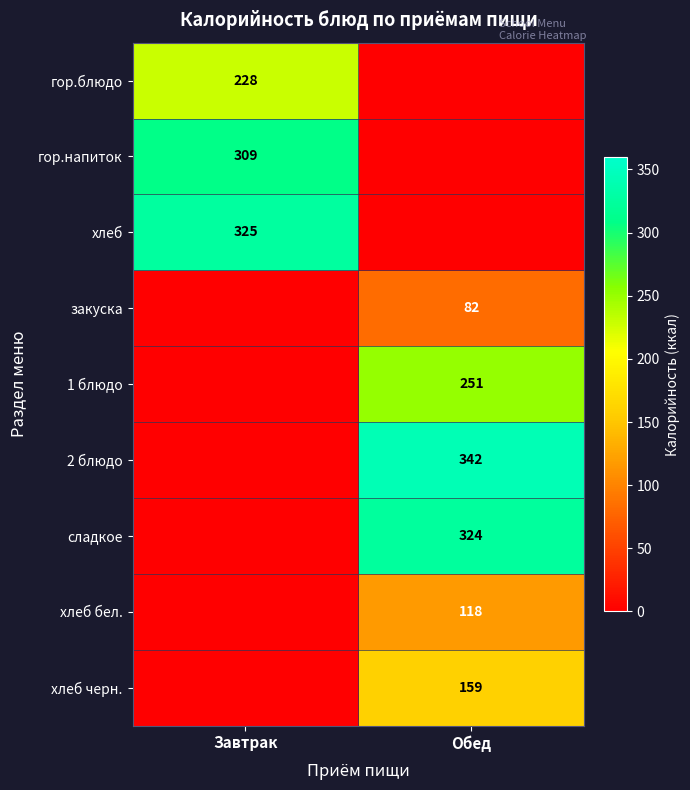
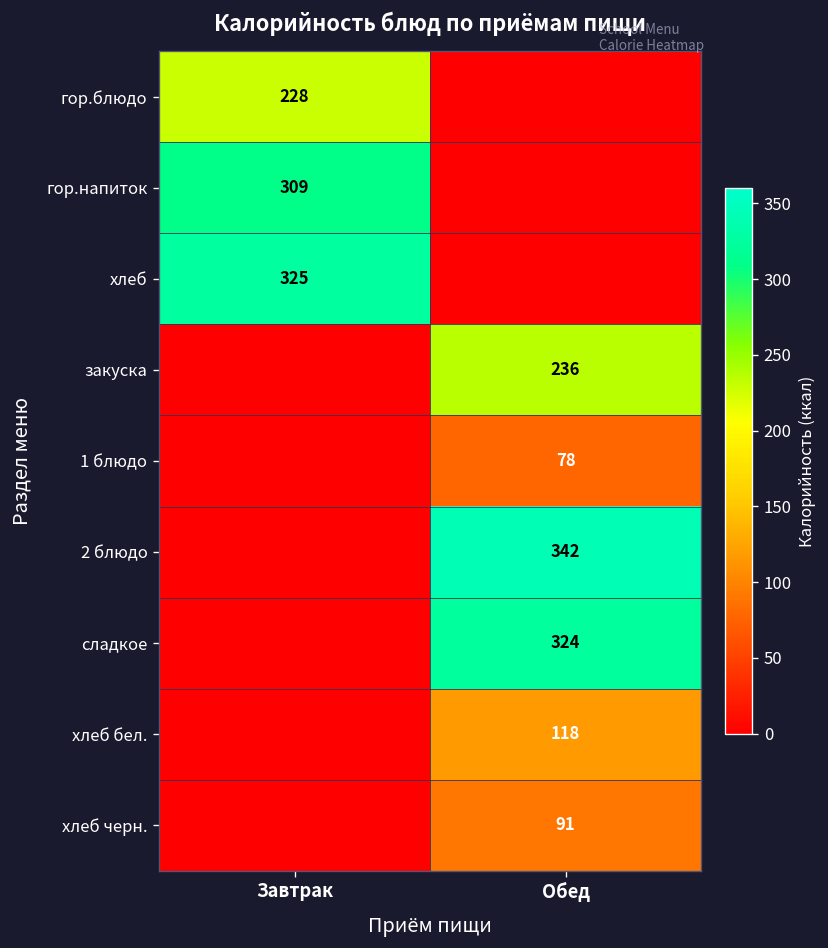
закуска, Обед: 82 -> 236
1 блюдо, Обед: 251 -> 78
хлеб черн., Обед: 159 -> 91
